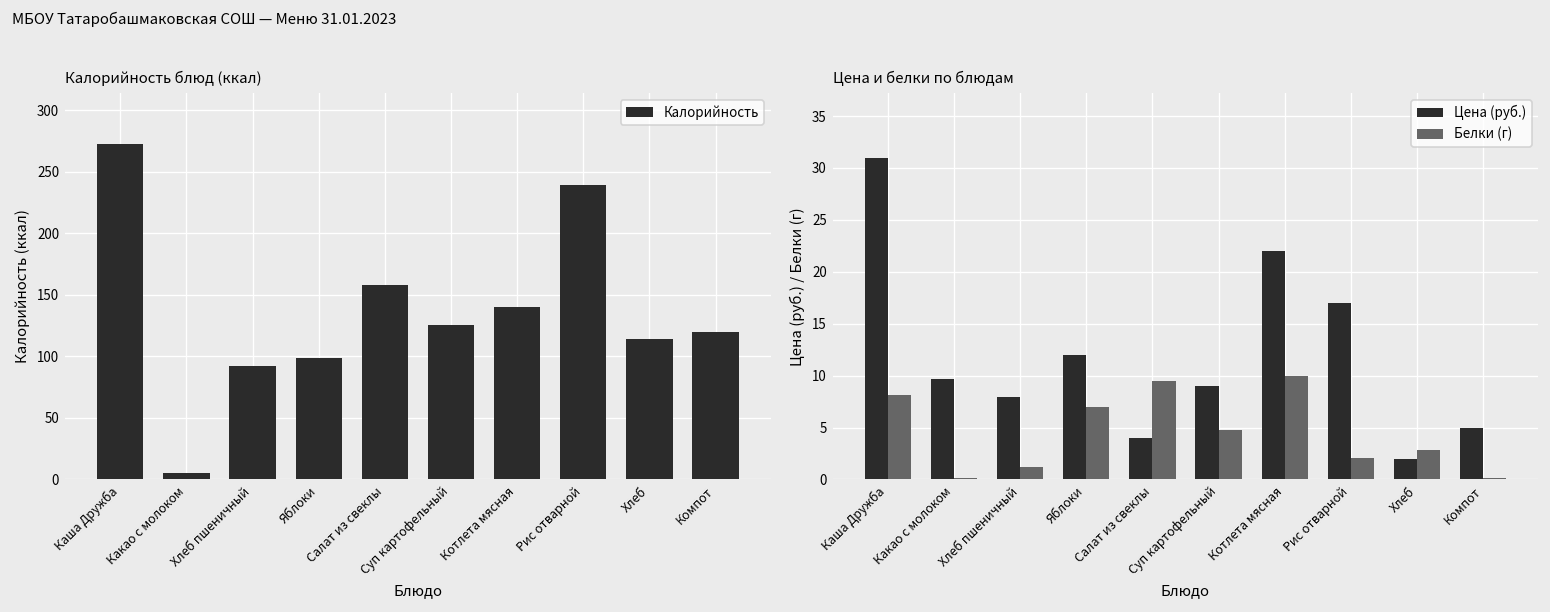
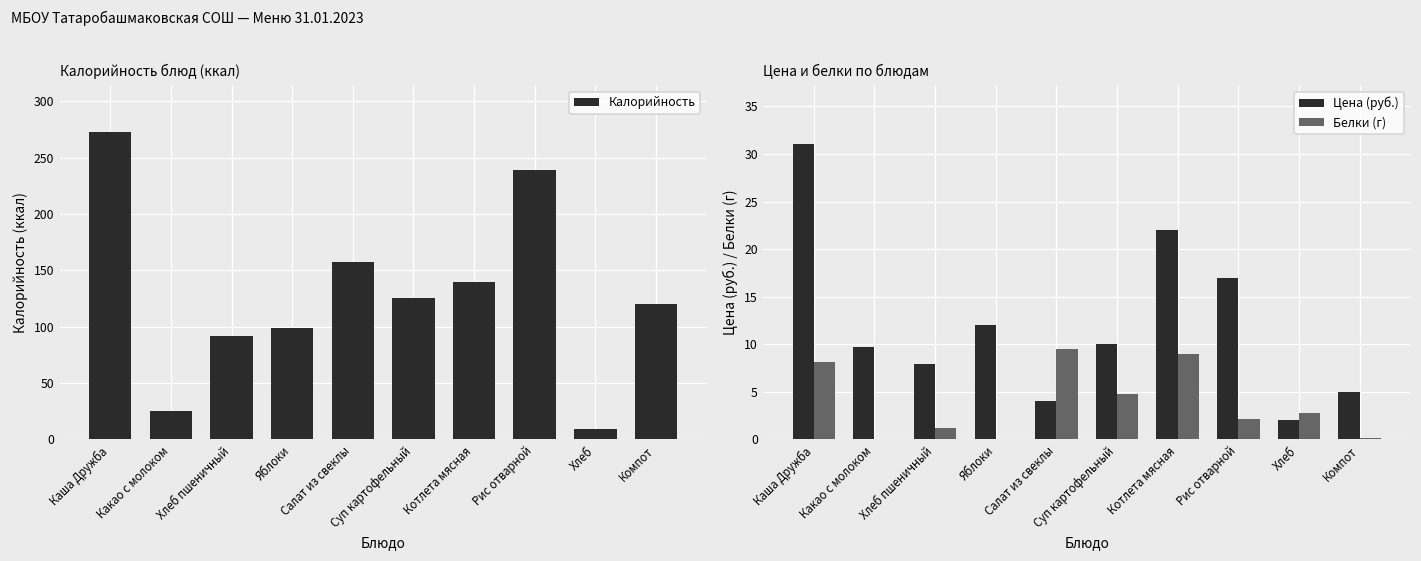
Калорийность блюд (ккал), Какао с молоком: 5 -> 25
Калорийность блюд (ккал), Хлеб: 114 -> 9
Цена и белки по блюдам, Белки (г), Яблоки: 7 -> 0
Цена и белки по блюдам, Цена (руб.), Суп картофельный: 9 -> 10
Цена и белки по блюдам, Белки (г), Котлета мясная: 10 -> 9
